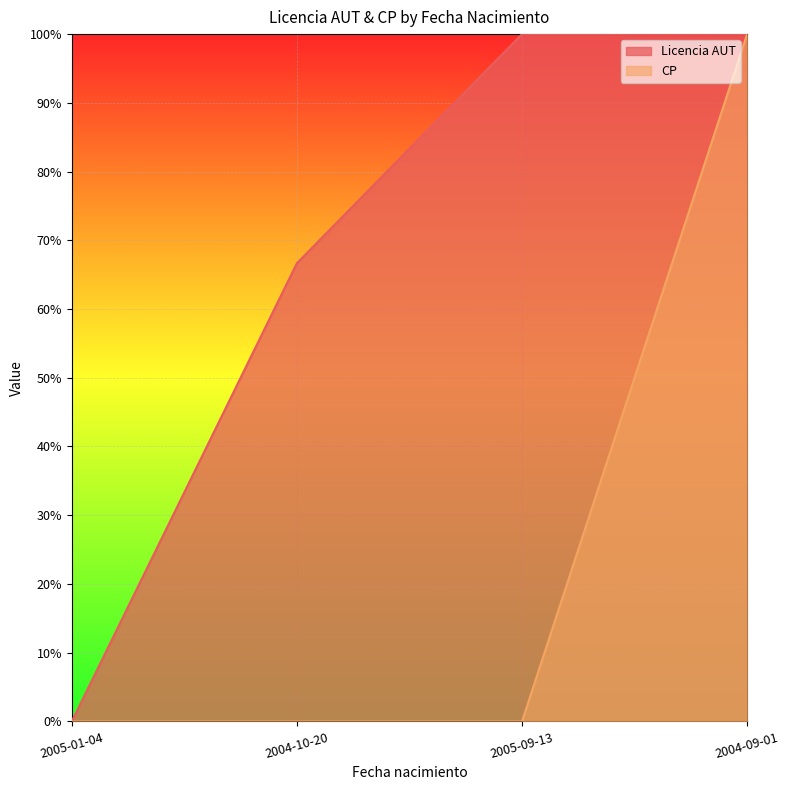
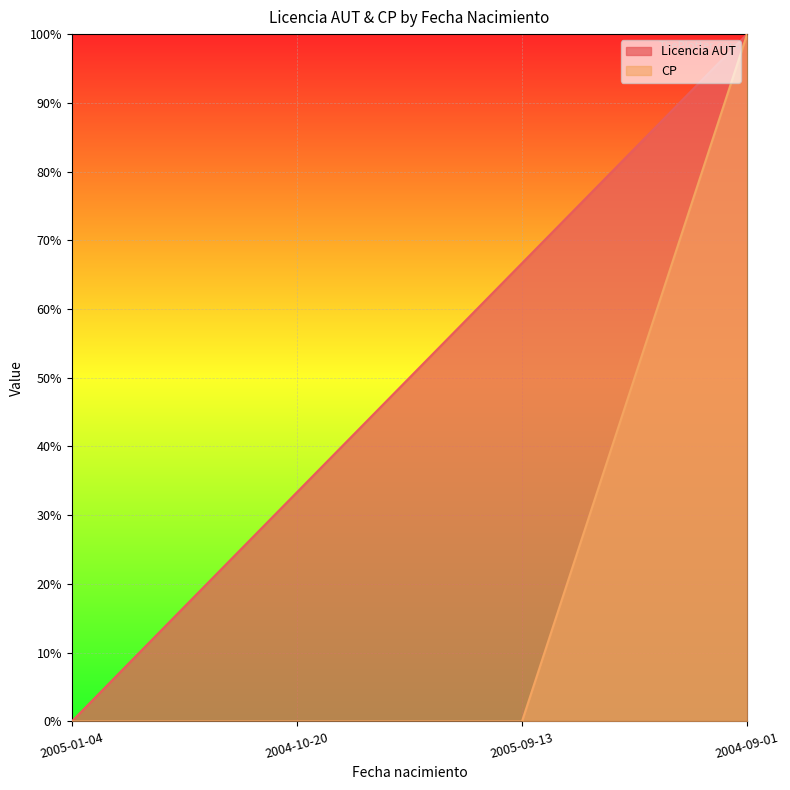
Licencia AUT, 2004-10-20: 67% -> 33%
Licencia AUT, 2005-09-13: 100% -> 67%
